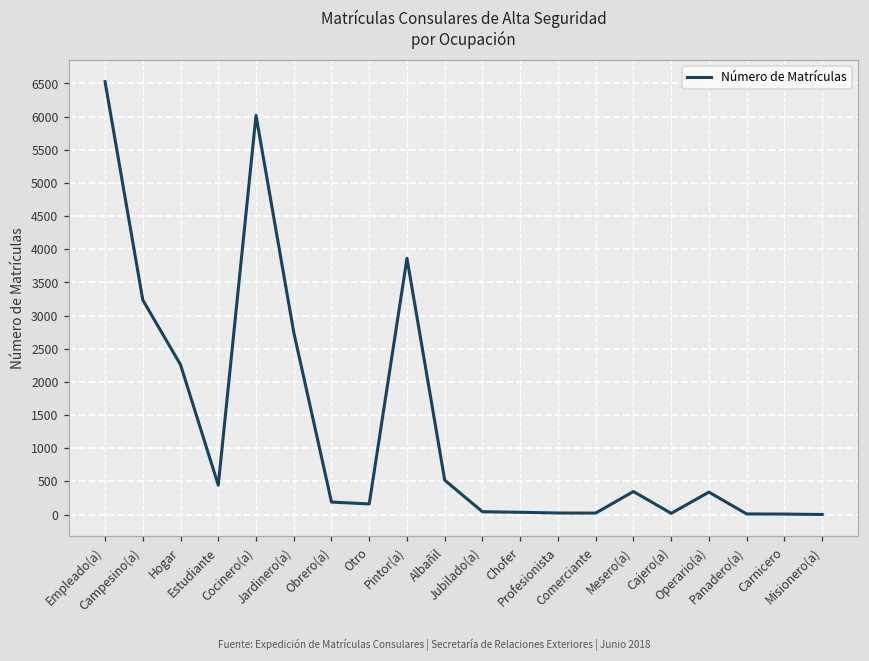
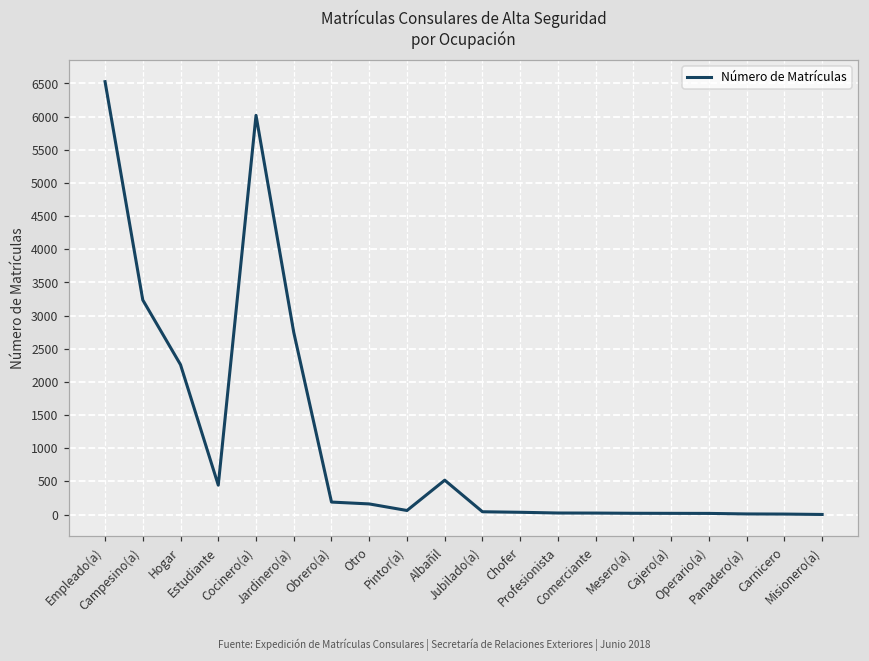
Pintor(a): 3900 -> 100
Mesero(a): 300 -> 0
Operario(a): 300 -> 0
